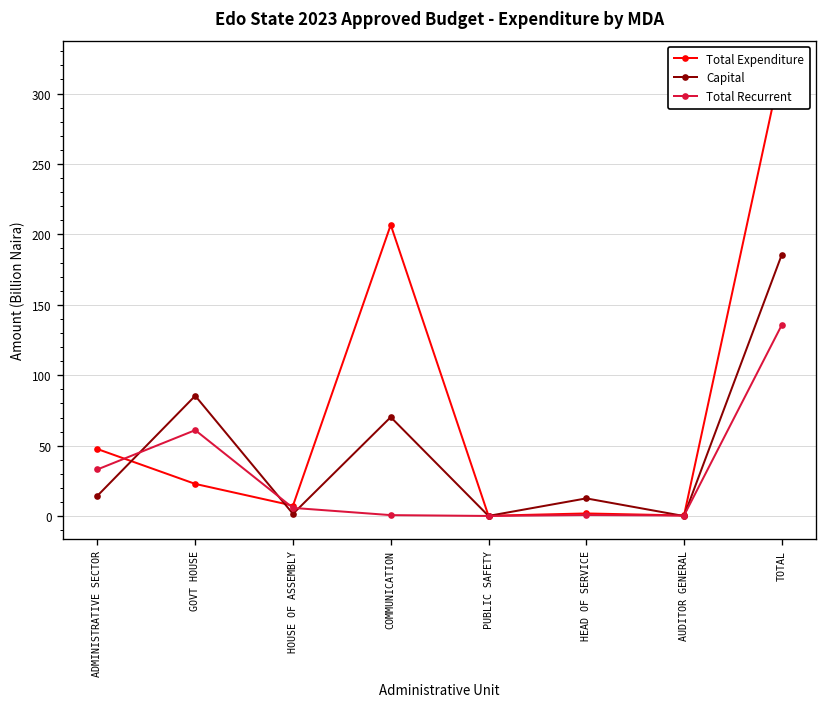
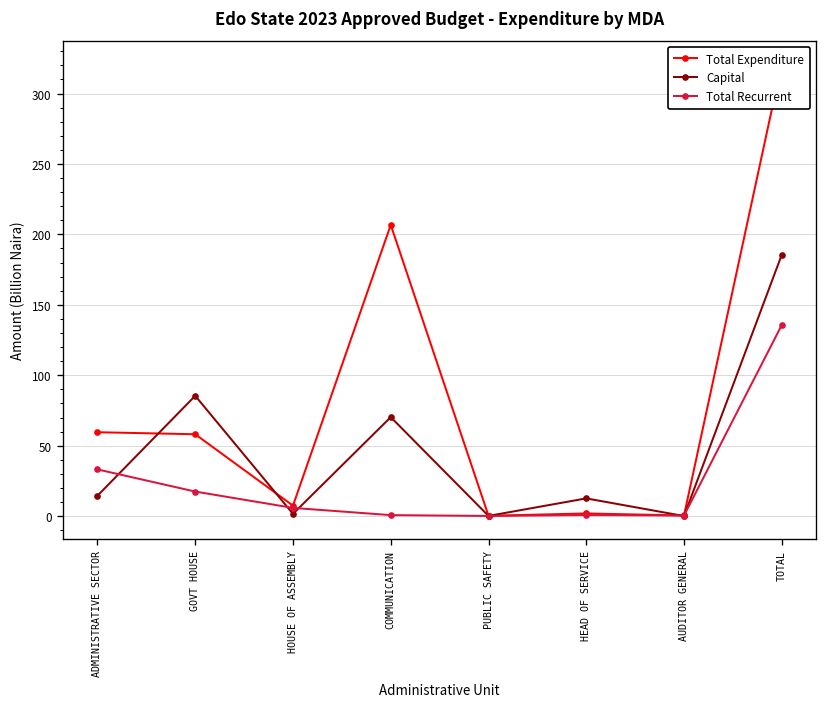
Total Expenditure, ADMINISTRATIVE SECTOR: 48 -> 60
Total Expenditure, GOVT HOUSE: 23 -> 58
Total Recurrent, GOVT HOUSE: 61 -> 17
